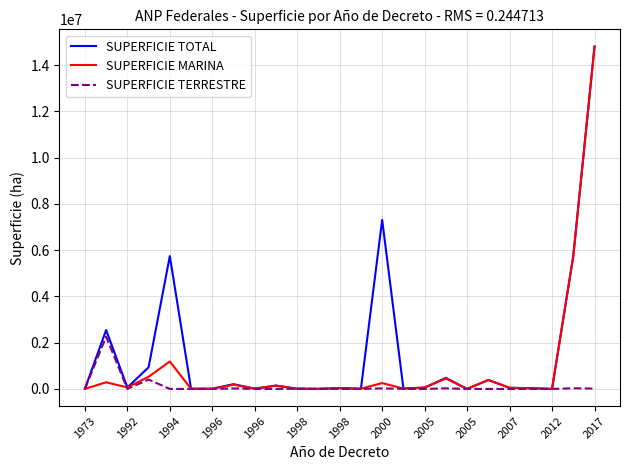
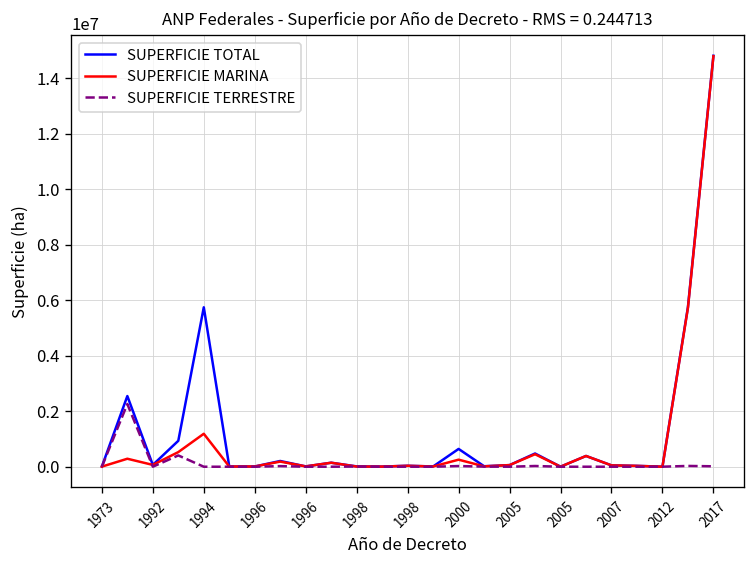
SUPERFICIE TOTAL, 2000: 7300000 -> 600000
